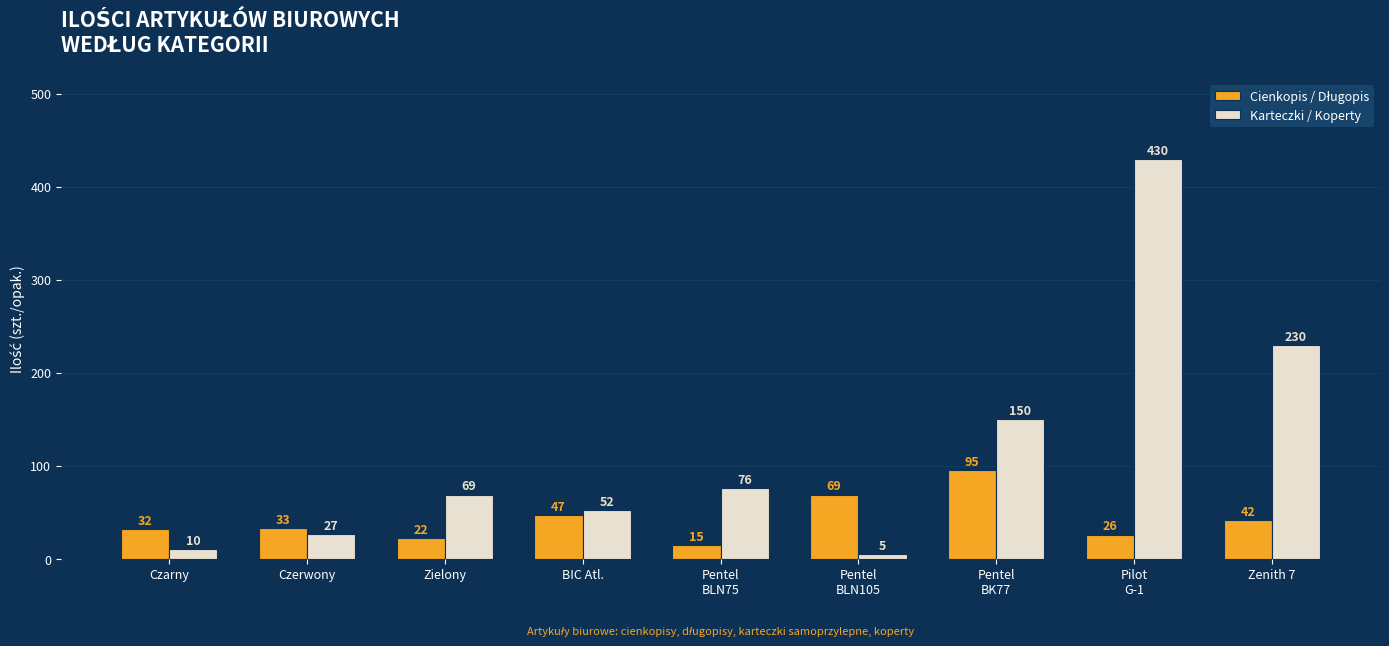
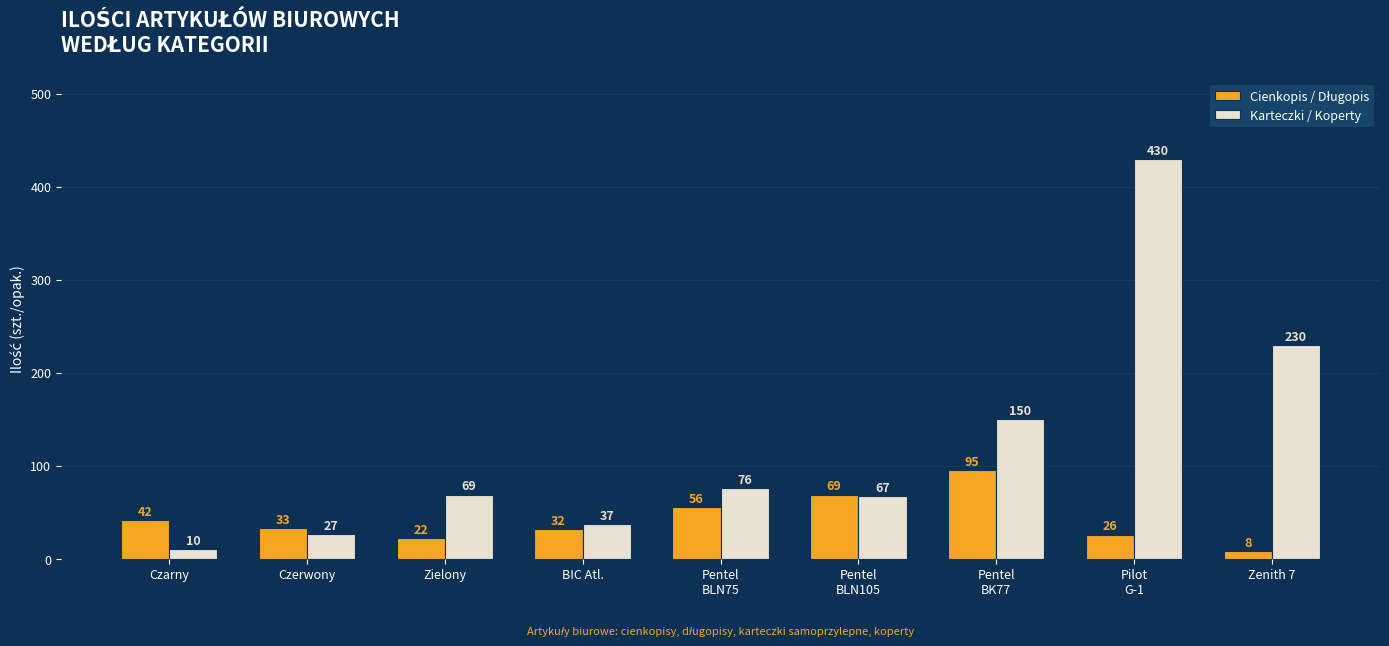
Cienkopis / Długopis, Czarny: 32 -> 42
Cienkopis / Długopis, BIC Atl.: 47 -> 32
Karteczki / Koperty, BIC Atl.: 52 -> 37
Cienkopis / Długopis, Pentel BLN75: 15 -> 56
Karteczki / Koperty, Pentel BLN105: 5 -> 67
Cienkopis / Długopis, Zenith 7: 42 -> 8
